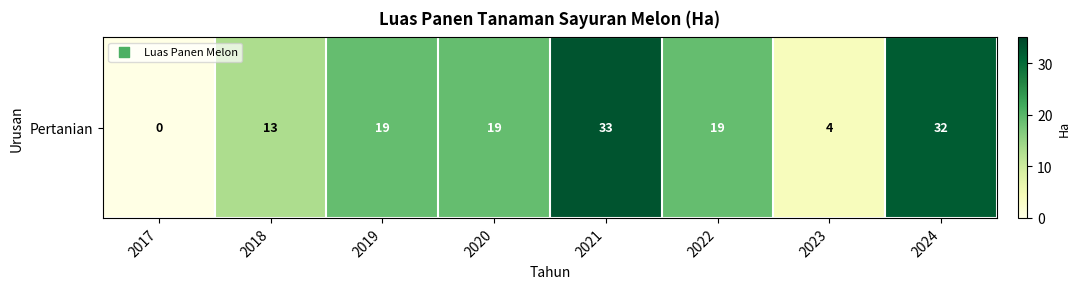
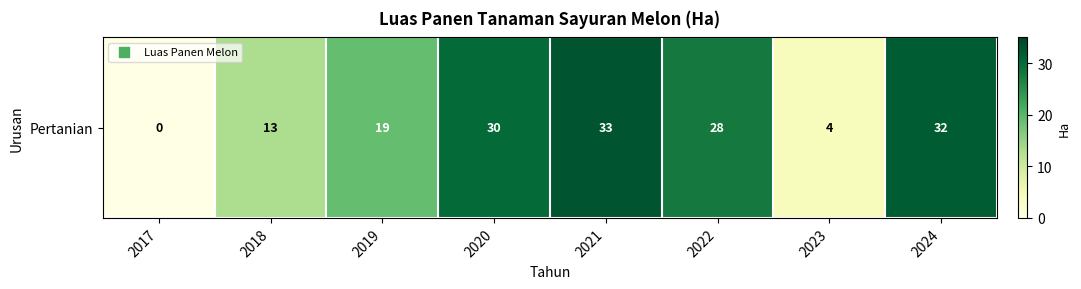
Pertanian, 2020: 19 -> 30
Pertanian, 2022: 19 -> 28
